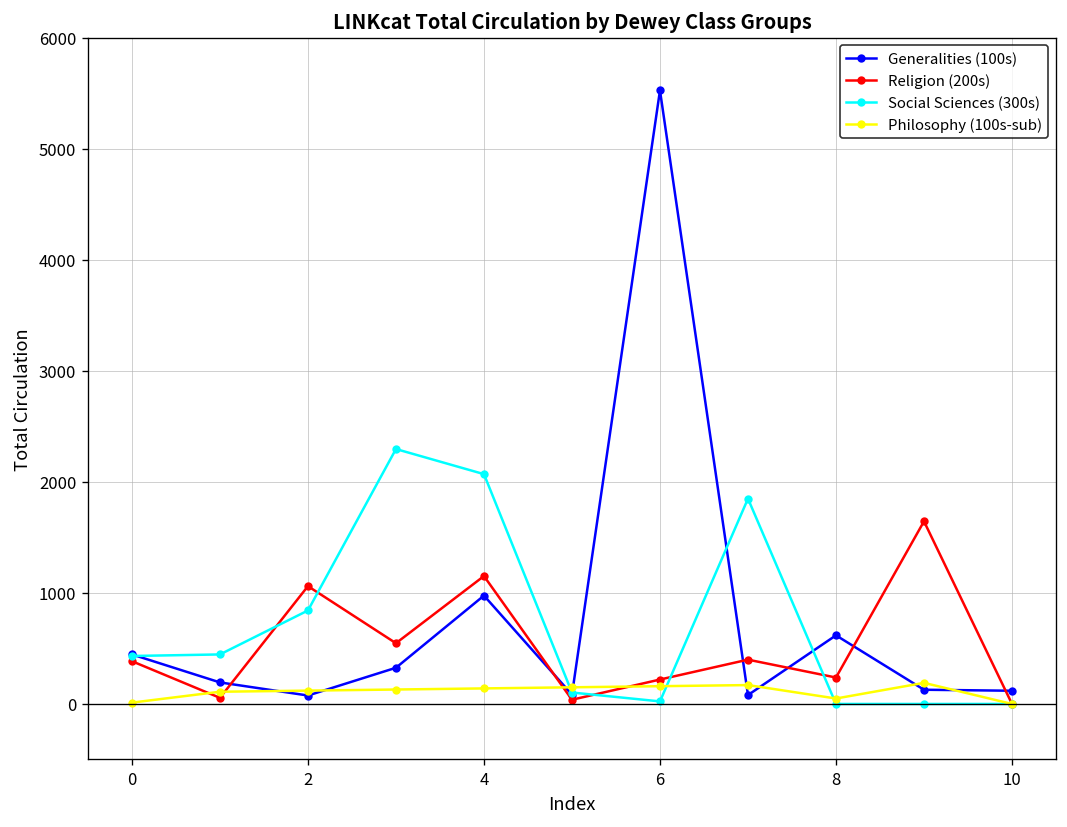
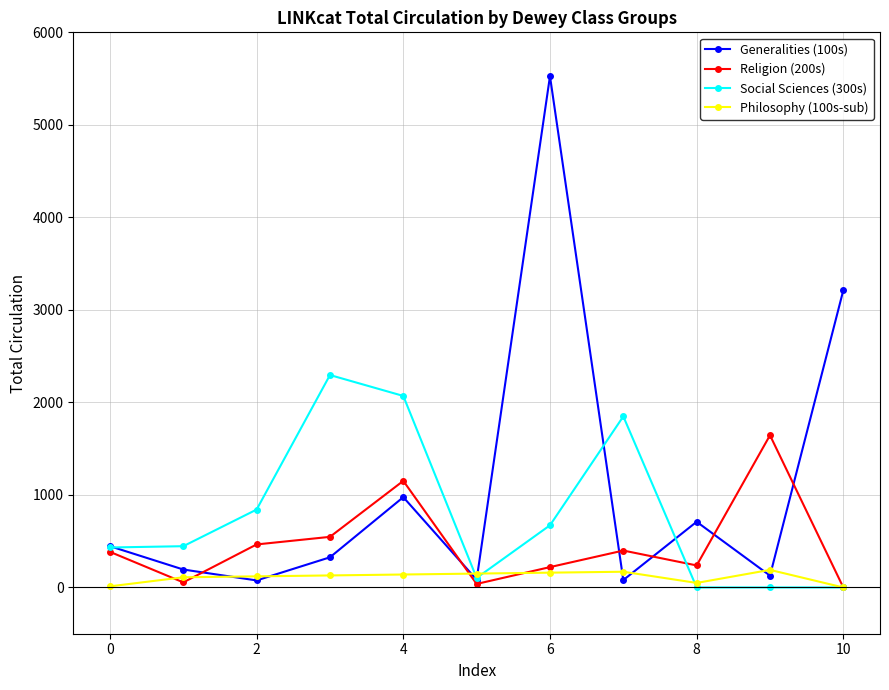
Religion (200s), 2: 1100 -> 500
Social Sciences (300s), 6: 0 -> 700
Generalities (100s), 8: 600 -> 700
Generalities (100s), 10: 100 -> 3200
